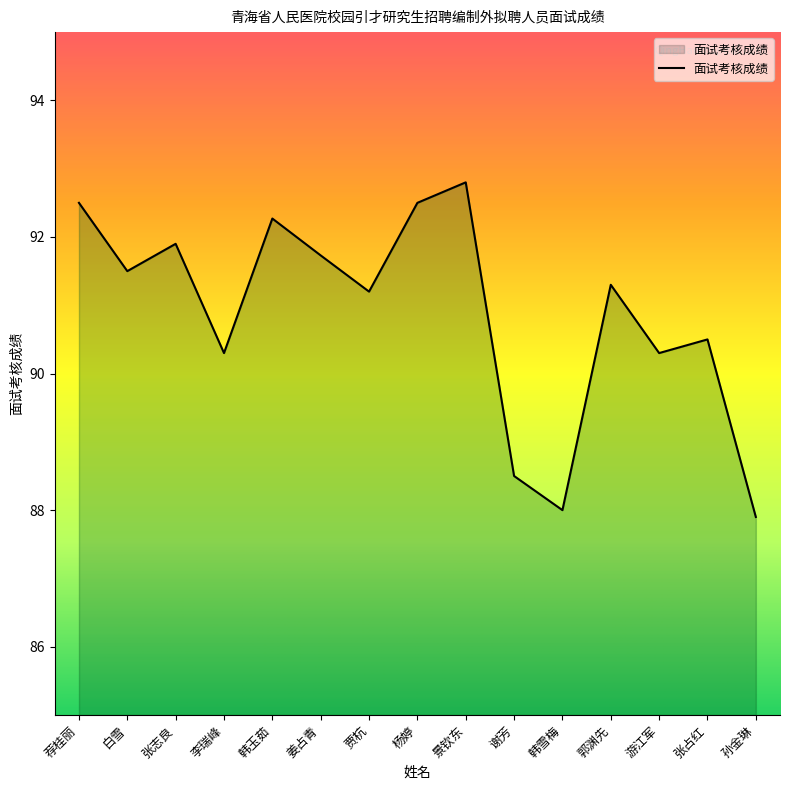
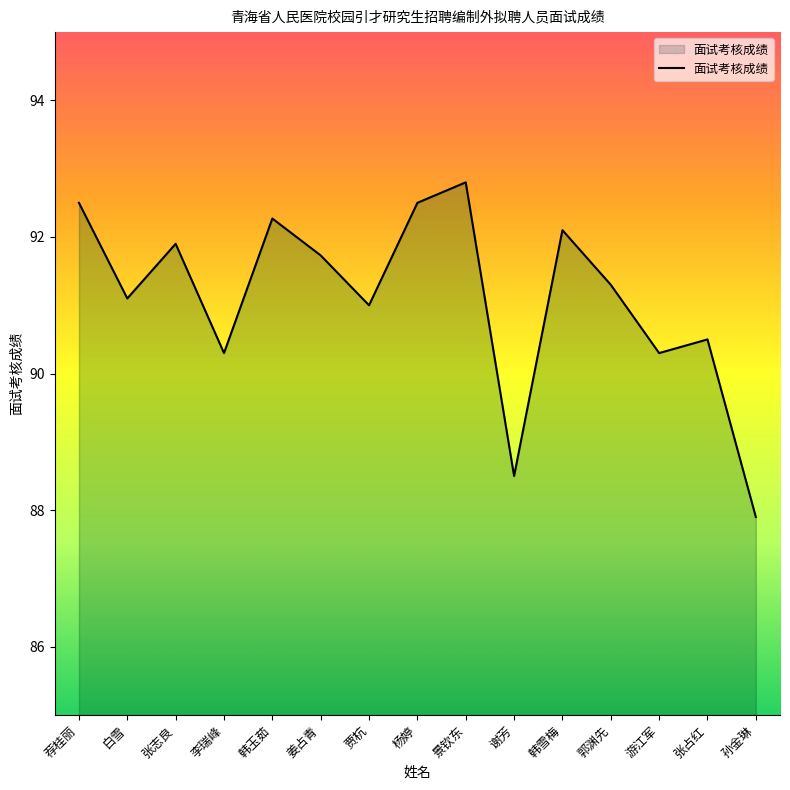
白雪: 91.5 -> 91.1
贾杭: 91.2 -> 91.0
韩雪梅: 88.0 -> 92.1
